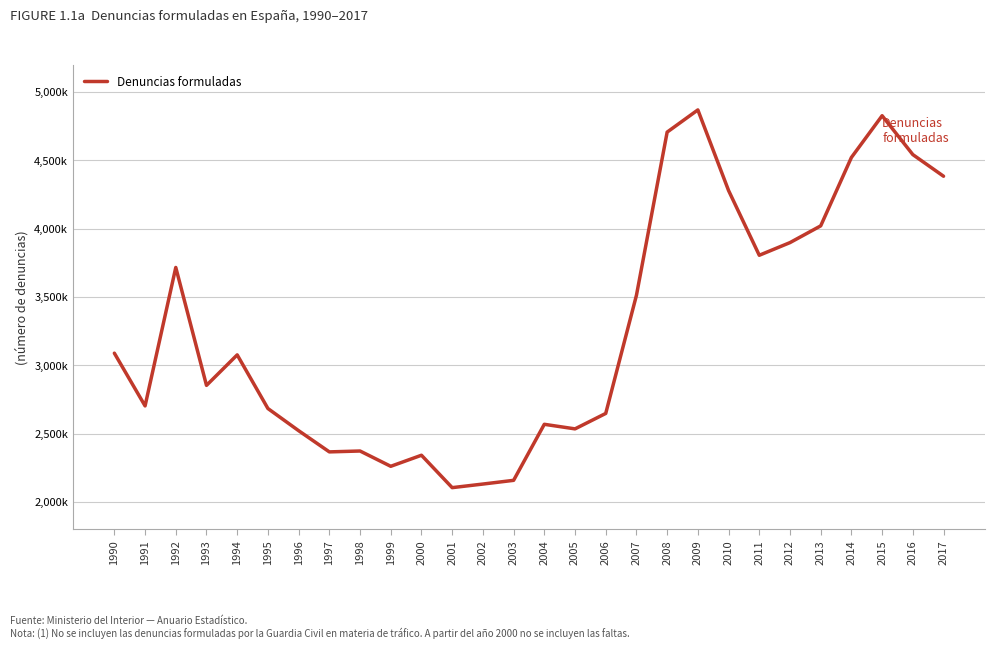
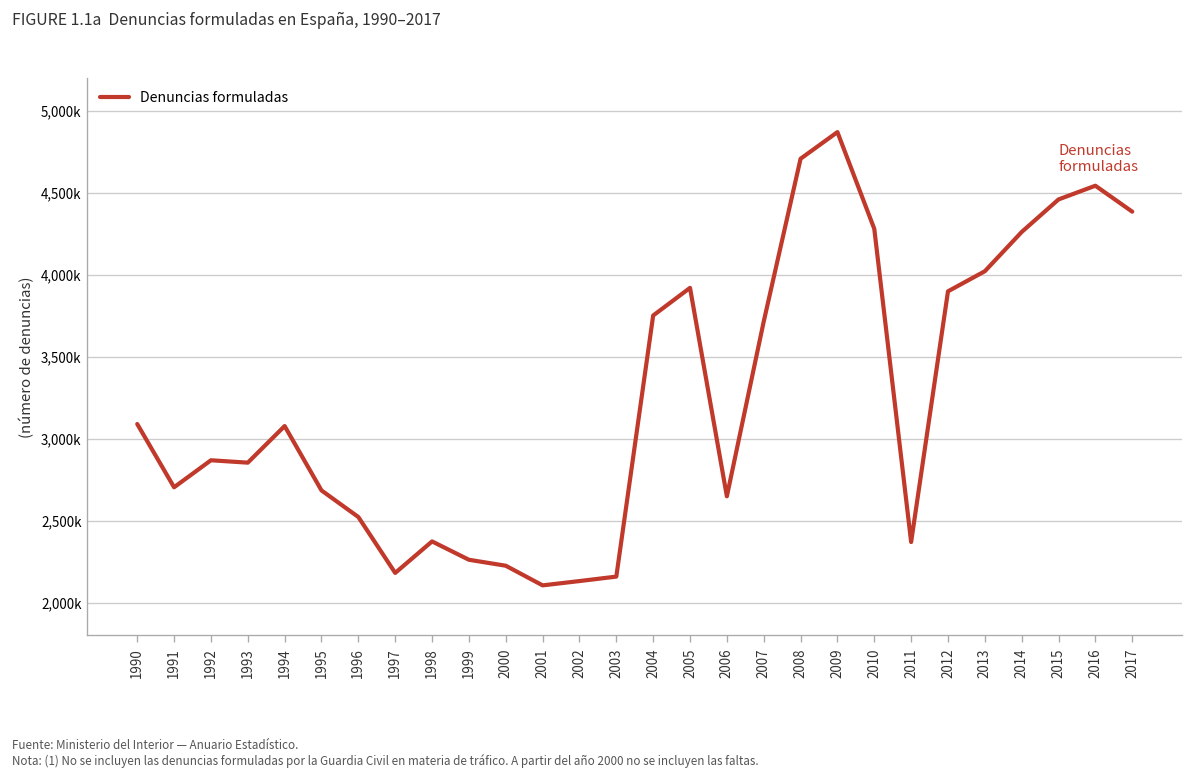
1992: 3,720,000 -> 2,870,000
1997: 2,370,000 -> 2,180,000
2000: 2,340,000 -> 2,220,000
2004: 2,570,000 -> 3,750,000
2005: 2,530,000 -> 3,920,000
2007: 3,510,000 -> 3,710,000
2011: 3,810,000 -> 2,370,000
2014: 4,520,000 -> 4,260,000
2015: 4,830,000 -> 4,460,000
